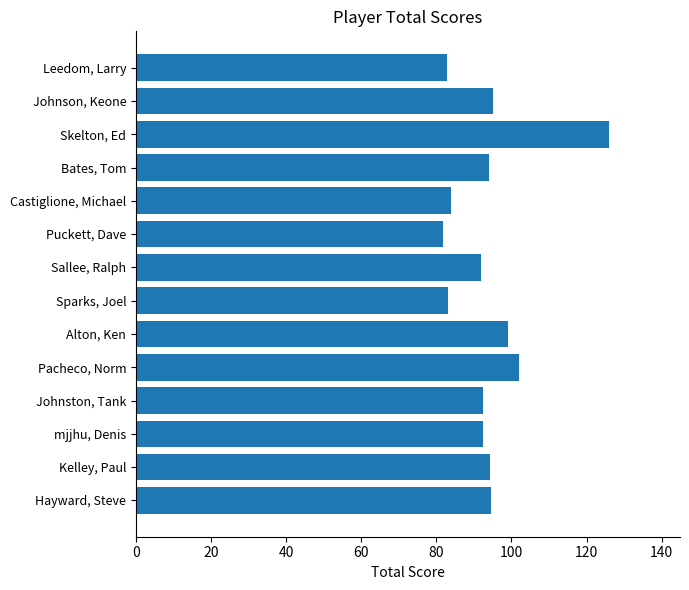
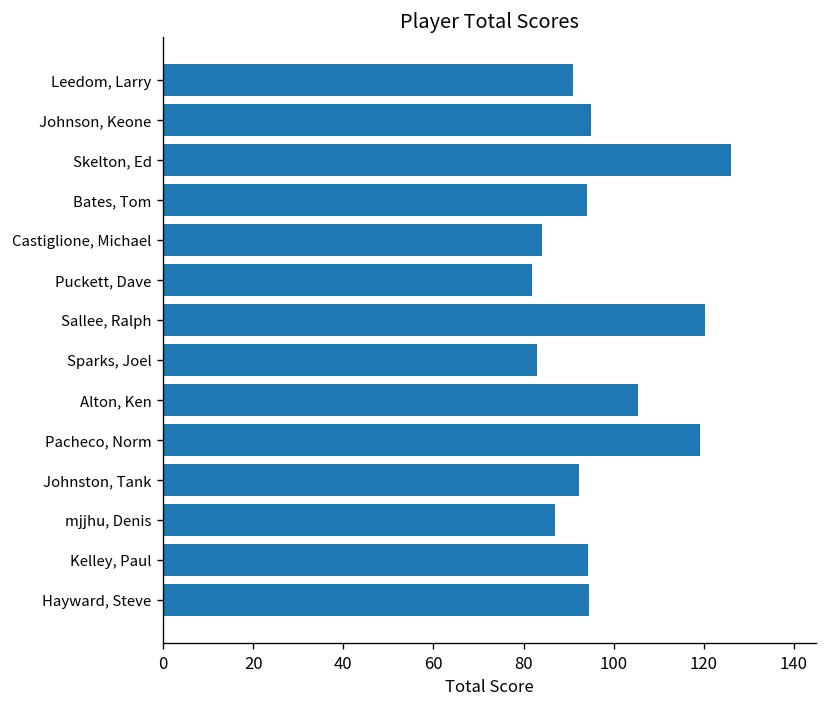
Leedom, Larry: 83 -> 91
Sallee, Ralph: 92 -> 120
Alton, Ken: 99 -> 105
Pacheco, Norm: 102 -> 119
mjjhu, Denis: 92 -> 87
